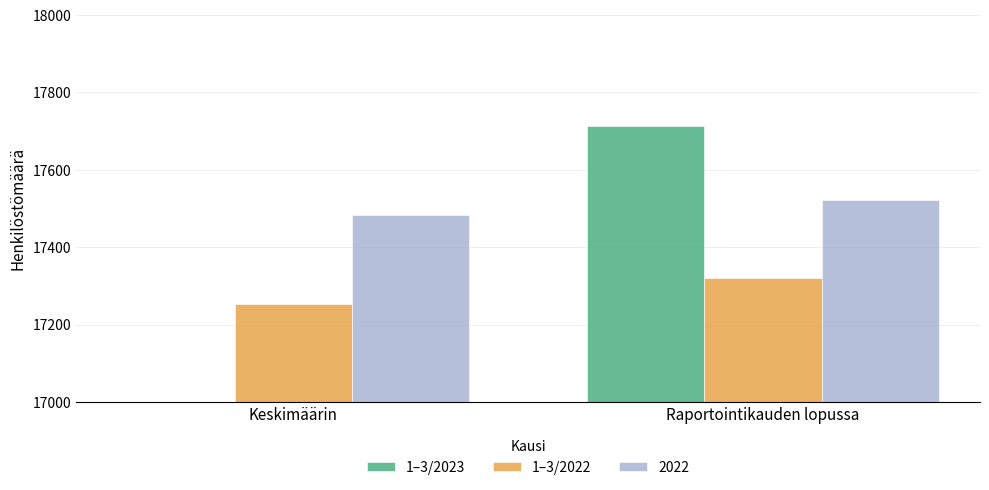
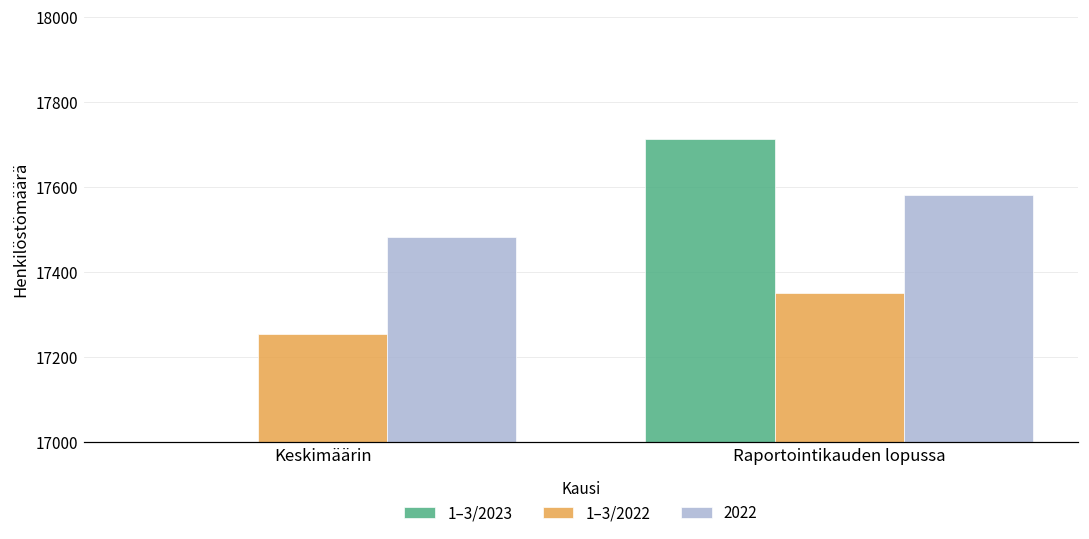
1–3/2022, Raportointikauden lopussa: 17320 -> 17350
2022, Raportointikauden lopussa: 17520 -> 17580
